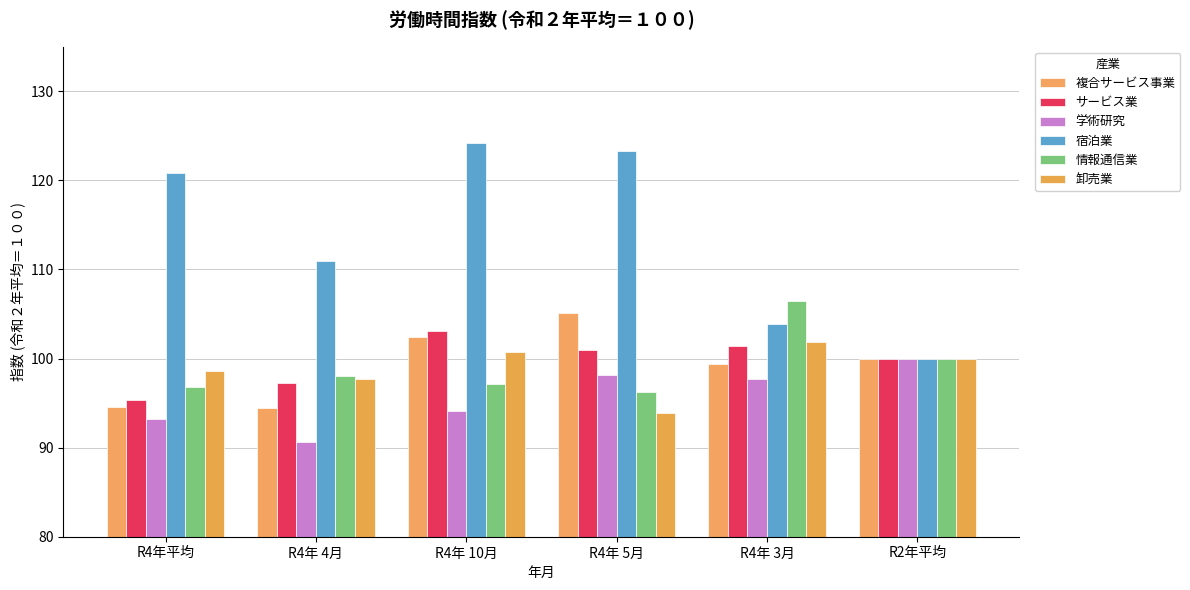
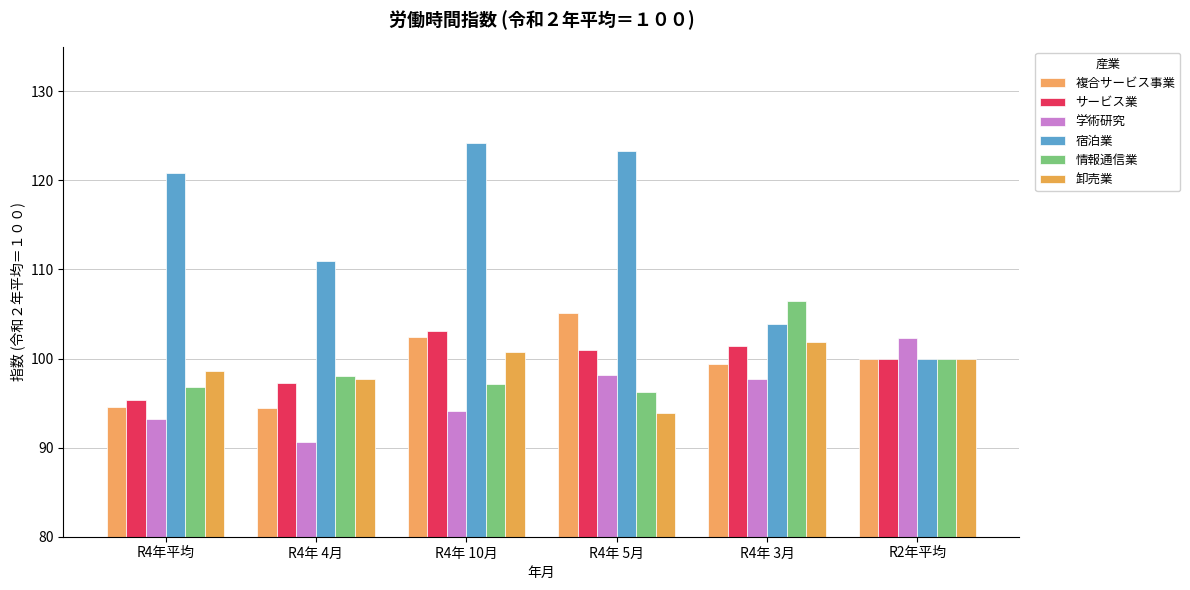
学術研究, R2年平均: 100 -> 102
